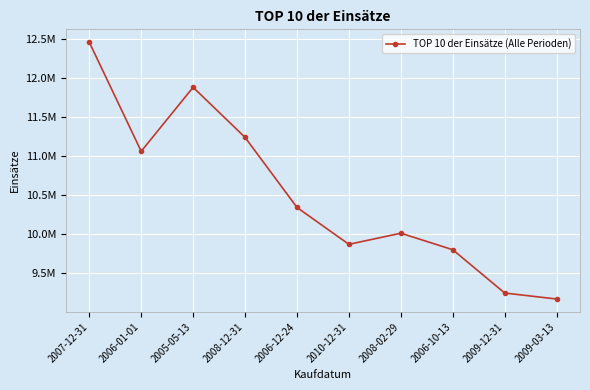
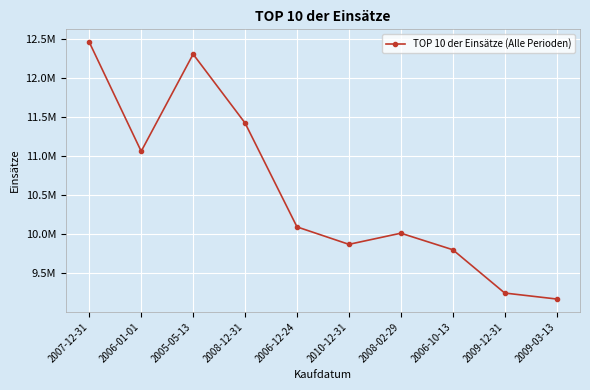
2005-05-13: 11900000 -> 12300000
2008-12-31: 11200000 -> 11400000
2006-12-24: 10300000 -> 10100000
